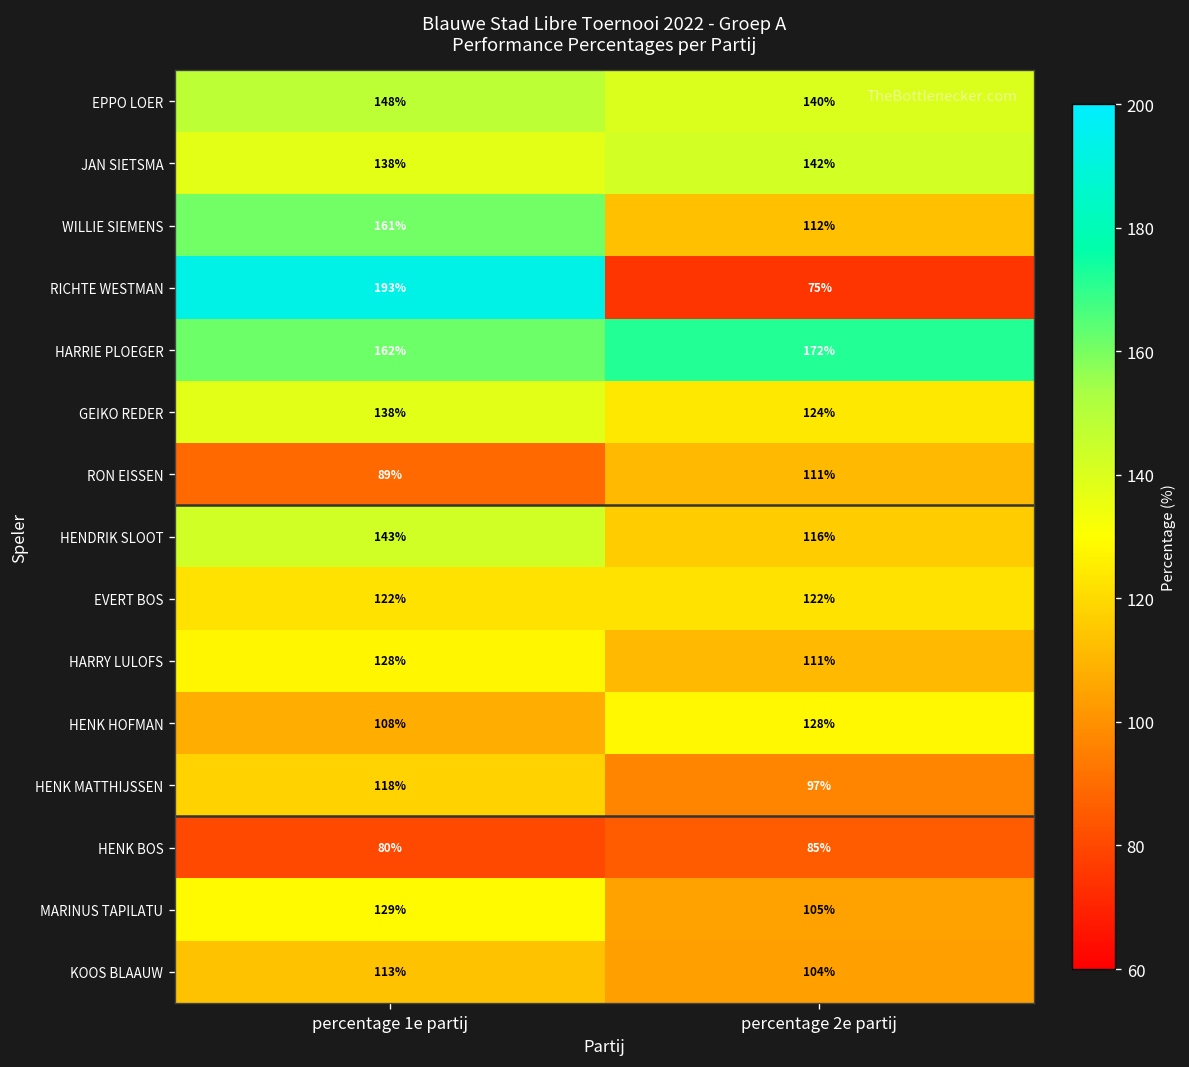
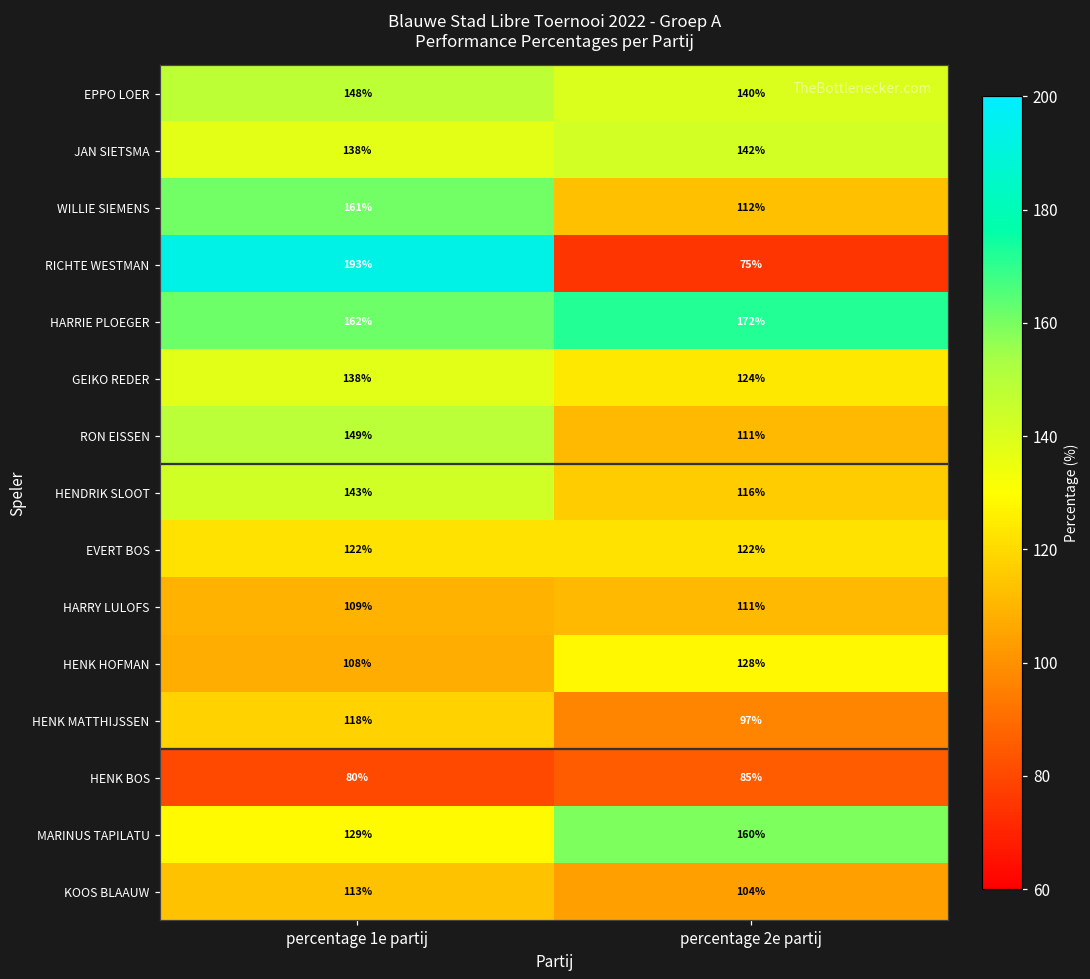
RON EISSEN, percentage 1e partij: 89% -> 149%
HARRY LULOFS, percentage 1e partij: 128% -> 109%
MARINUS TAPILATU, percentage 2e partij: 105% -> 160%
